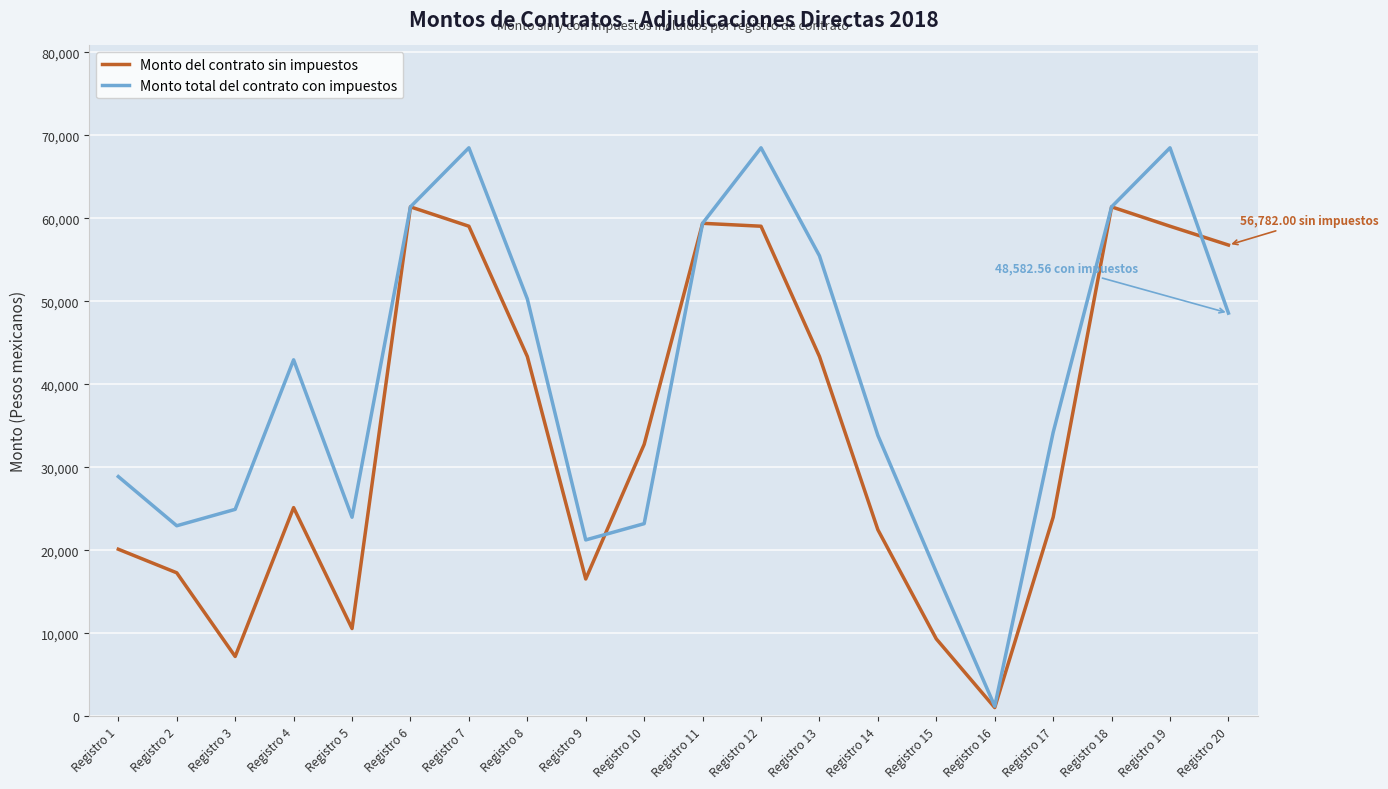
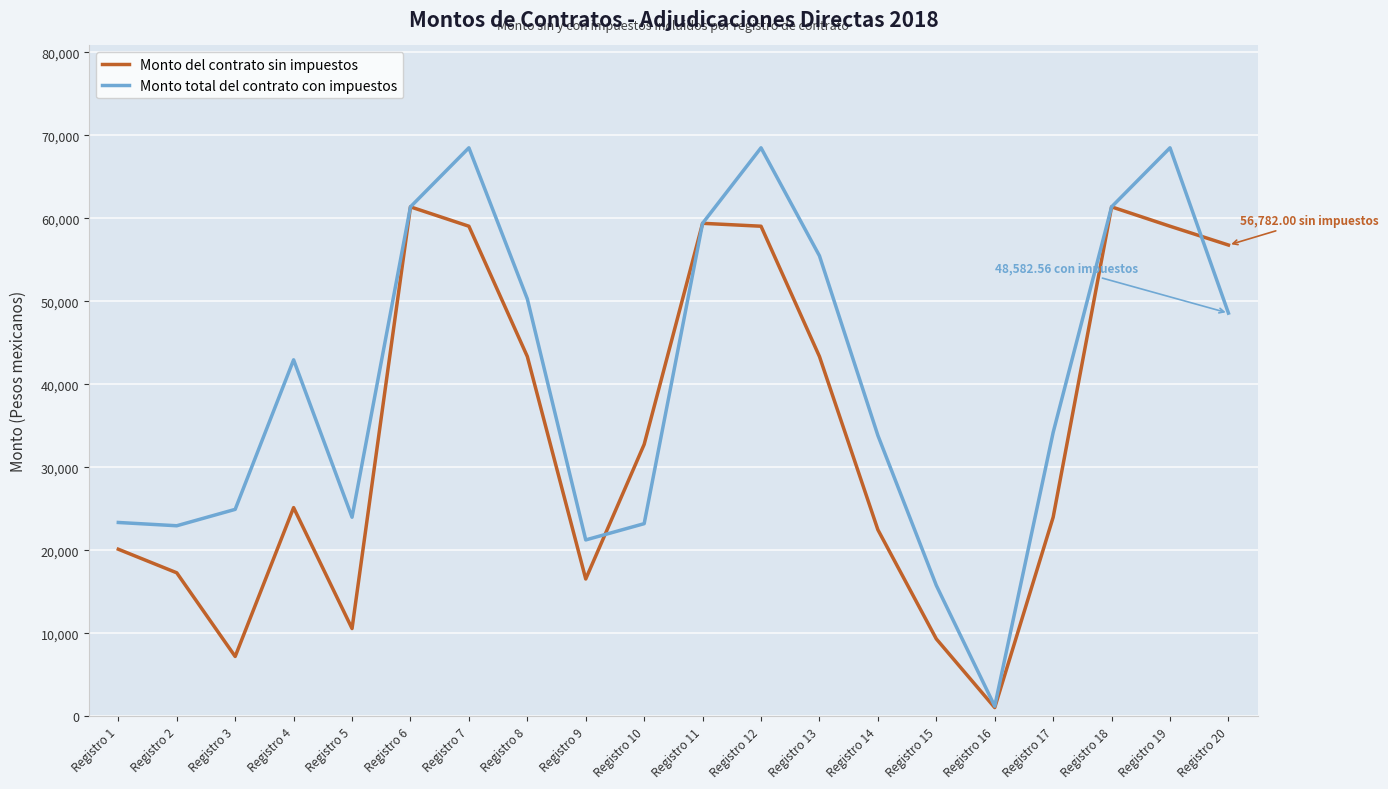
Monto total del contrato con impuestos, Registro 1: 29,000 -> 23,000
Monto total del contrato con impuestos, Registro 15: 17,000 -> 16,000
